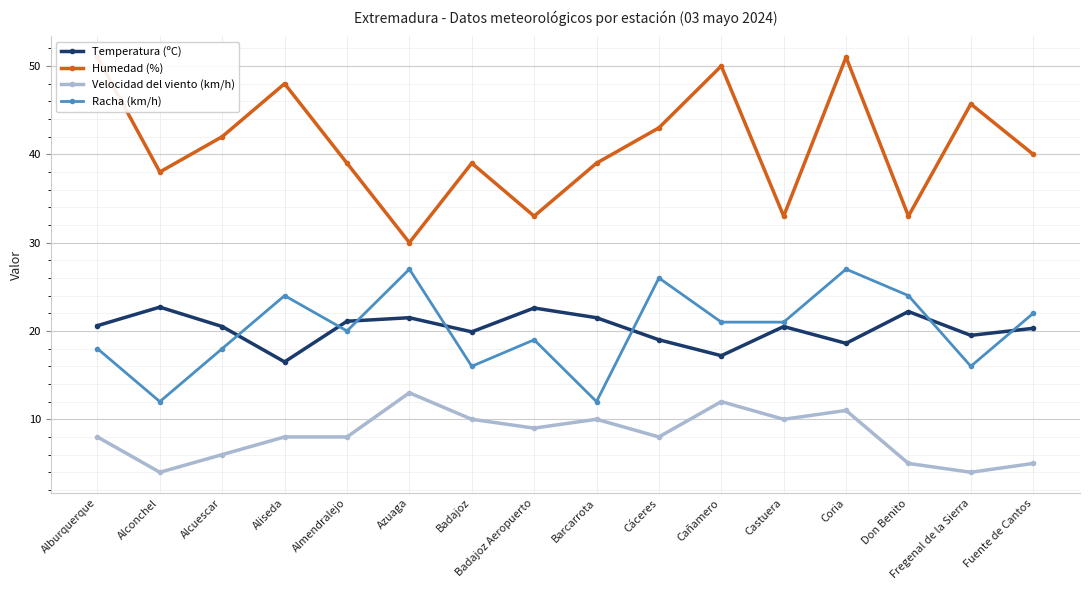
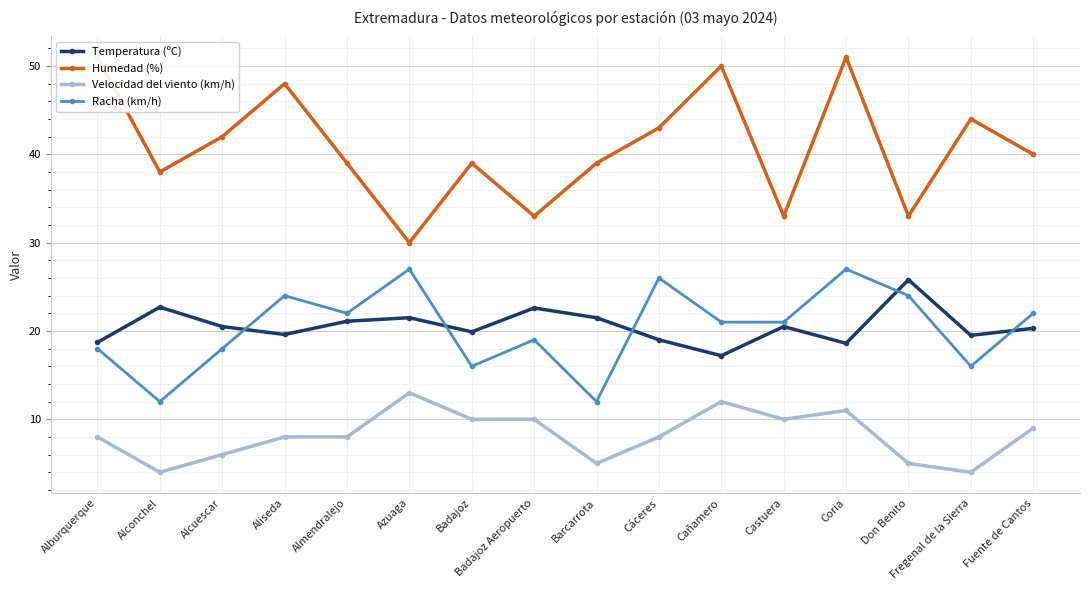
Temperatura (ºC), Alburquerque: 21 -> 19
Temperatura (ºC), Aliseda: 17 -> 20
Racha (km/h), Almendralejo: 20 -> 22
Velocidad del viento (km/h), Badajoz Aeropuerto: 9 -> 10
Velocidad del viento (km/h), Barcarrota: 10 -> 5
Temperatura (ºC), Don Benito: 22 -> 26
Humedad (%), Fregenal de la Sierra: 46 -> 44
Velocidad del viento (km/h), Fuente de Cantos: 5 -> 9
